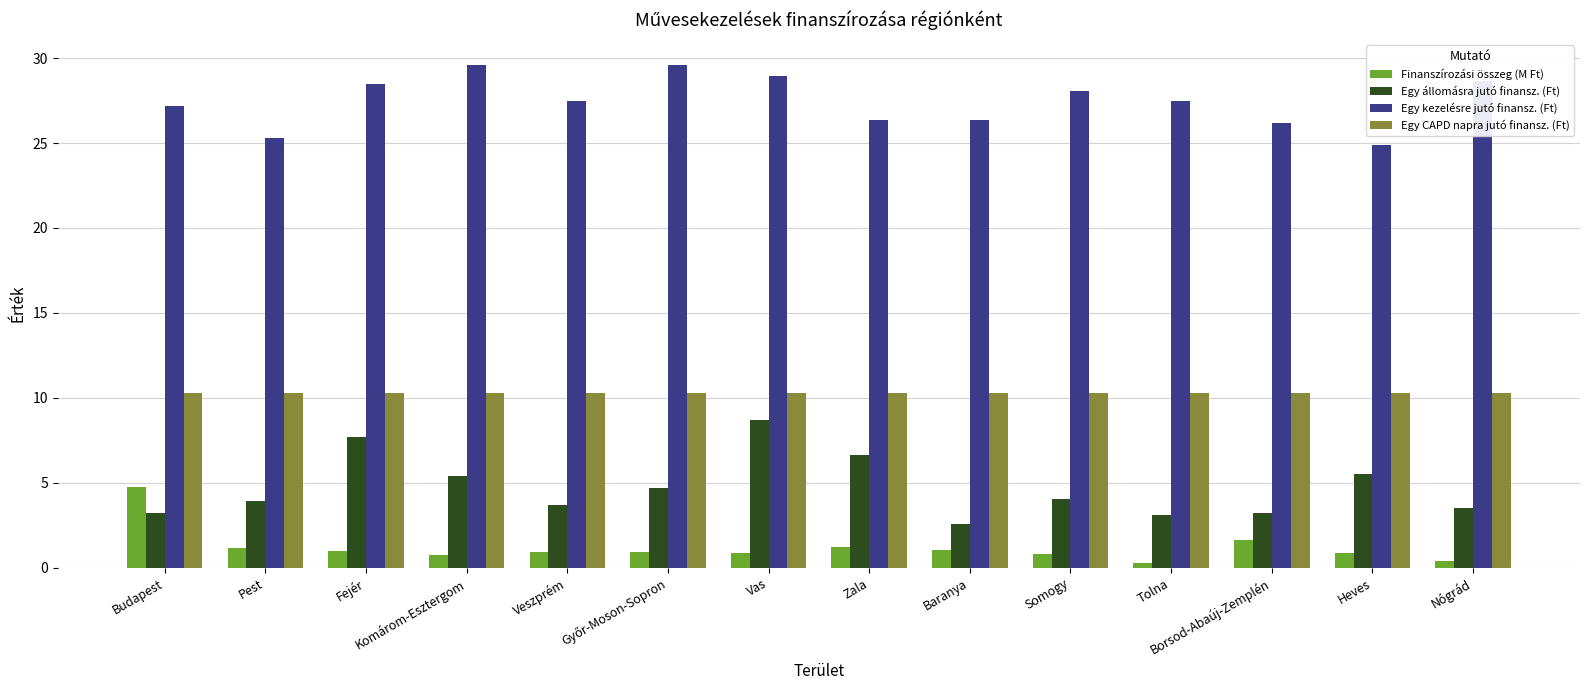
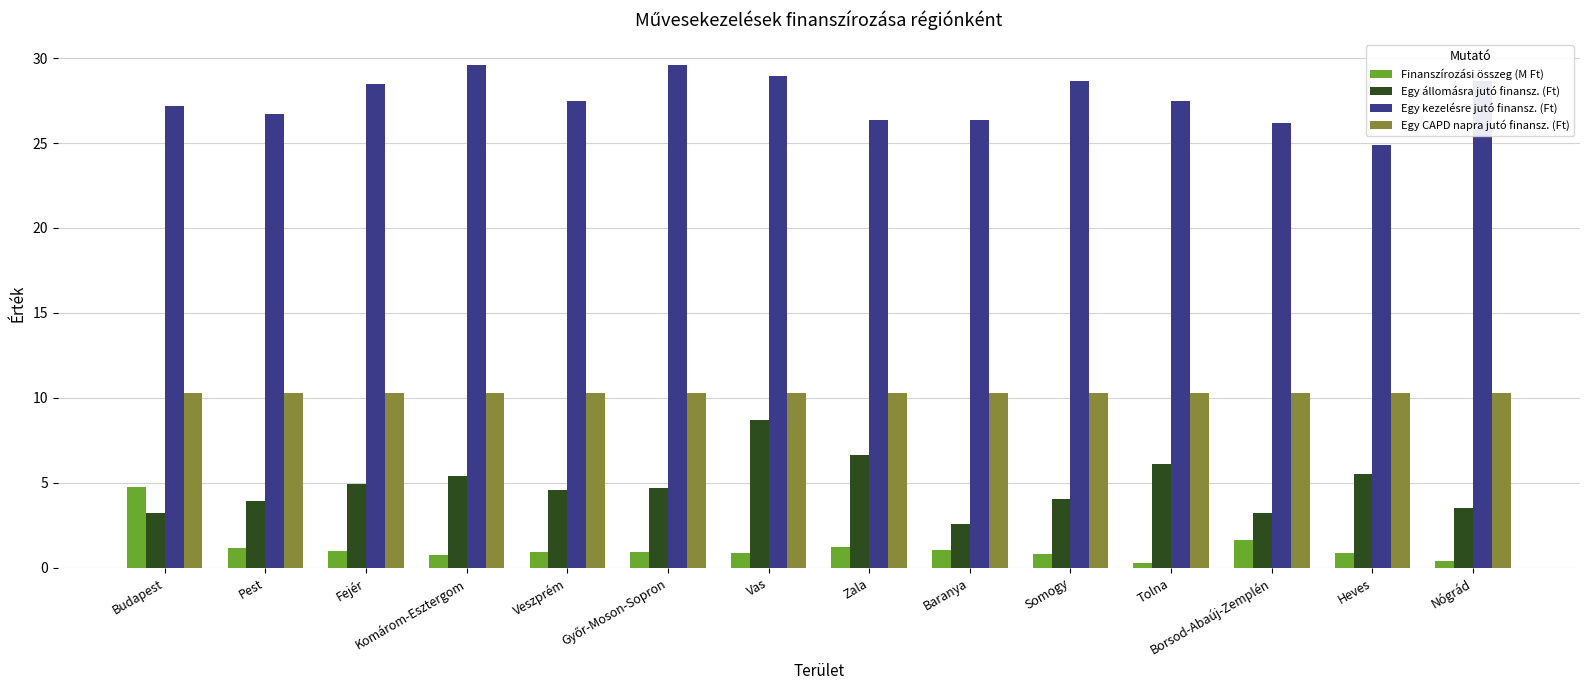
Egy kezelésre jutó finansz. (Ft), Pest: 25.3 -> 26.7
Egy állomásra jutó finansz. (Ft), Fejér: 7.7 -> 4.9
Egy állomásra jutó finansz. (Ft), Veszprém: 3.7 -> 4.6
Egy kezelésre jutó finansz. (Ft), Somogy: 28.0 -> 28.6
Egy állomásra jutó finansz. (Ft), Tolna: 3.1 -> 6.1
